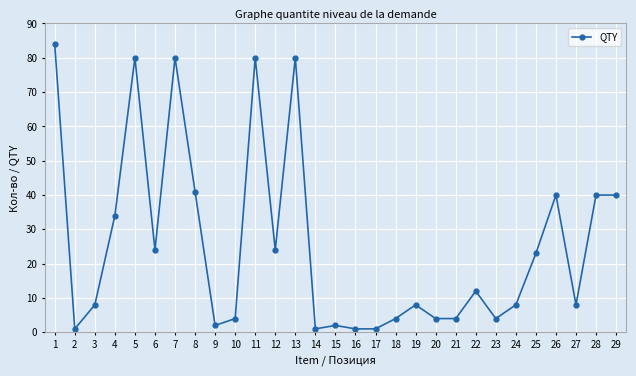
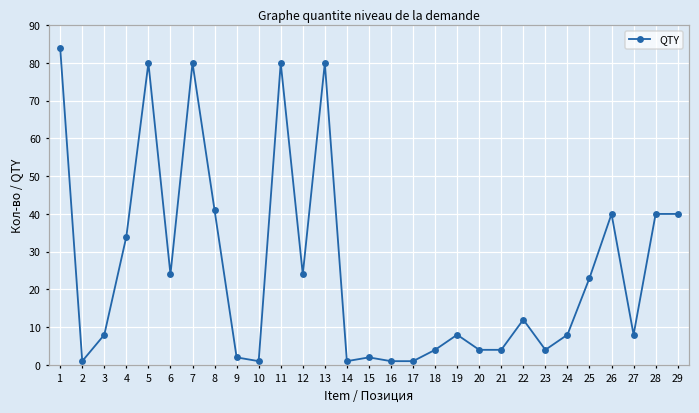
10: 4 -> 1
